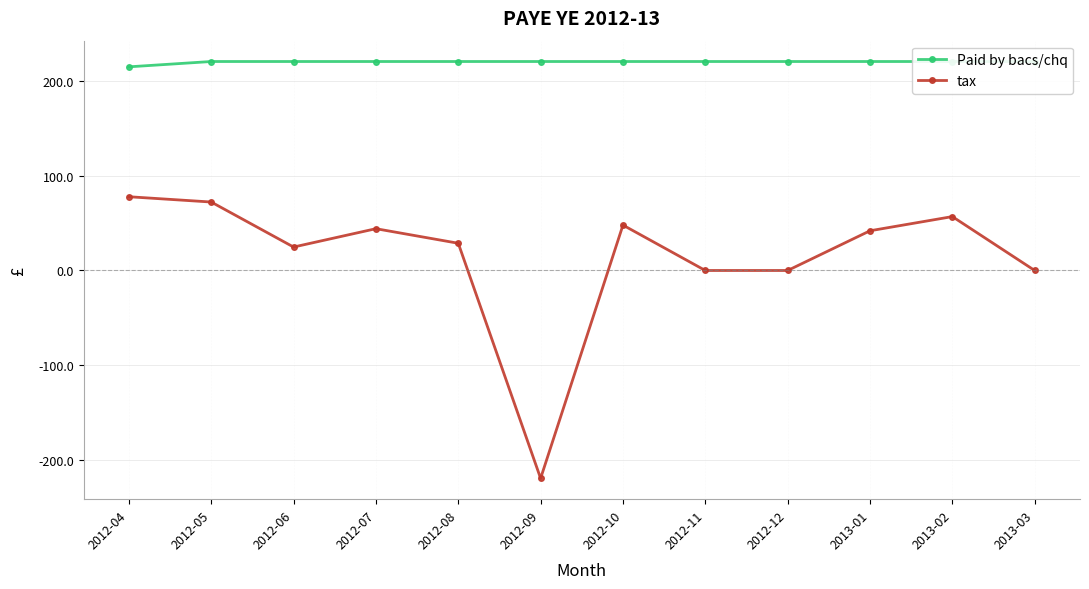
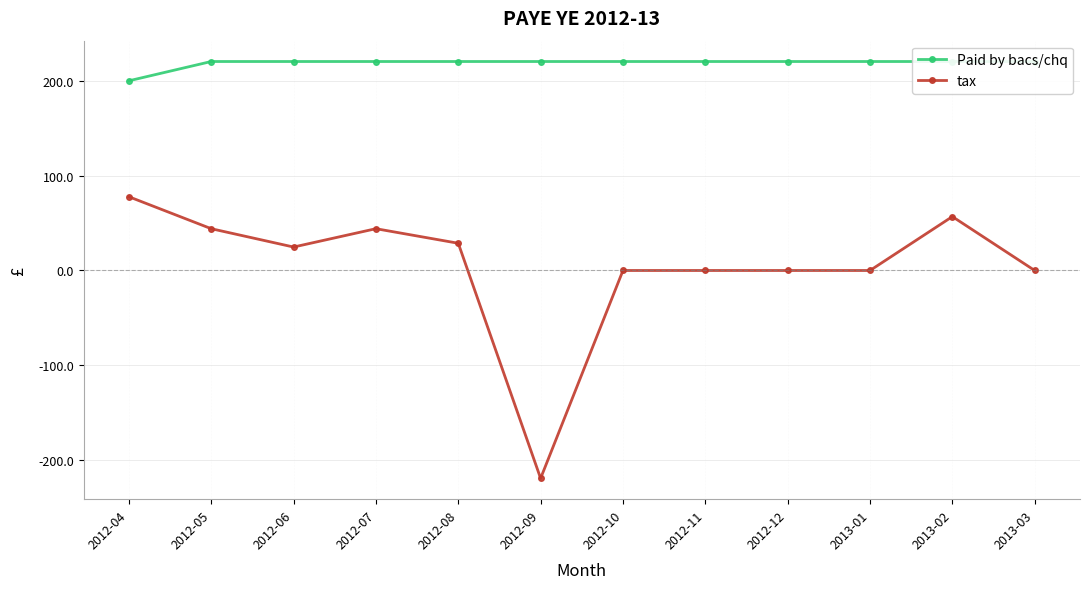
Paid by bacs/chq, 2012-04: 220 -> 200
tax, 2012-05: 70 -> 40
tax, 2012-10: 50 -> 0
tax, 2013-01: 40 -> 0
